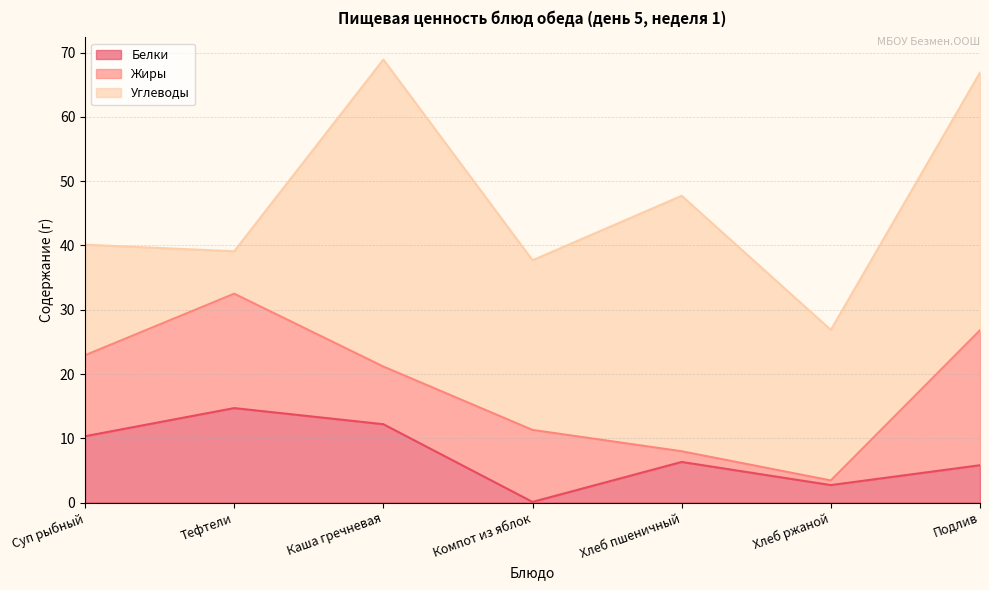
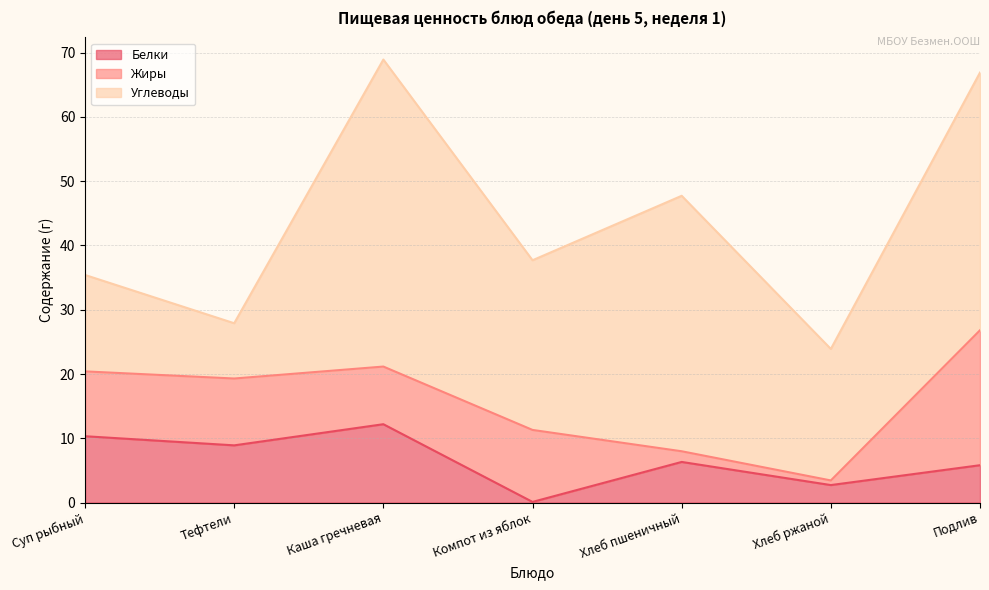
Жиры, Суп рыбный: 13 -> 10
Углеводы, Суп рыбный: 17 -> 15
Белки, Тефтели: 15 -> 9
Жиры, Тефтели: 18 -> 10
Углеводы, Тефтели: 7 -> 9
Углеводы, Хлеб ржаной: 23 -> 20
